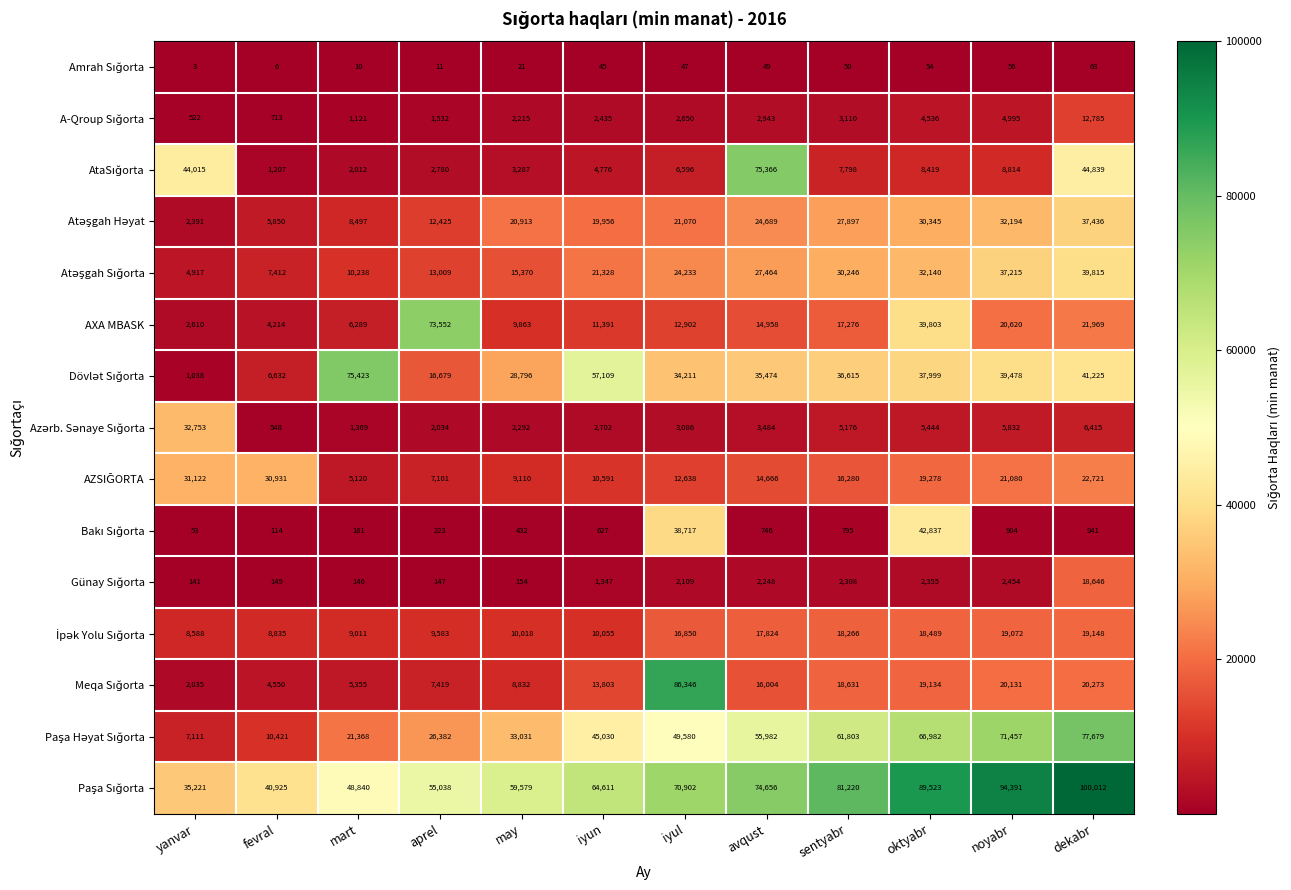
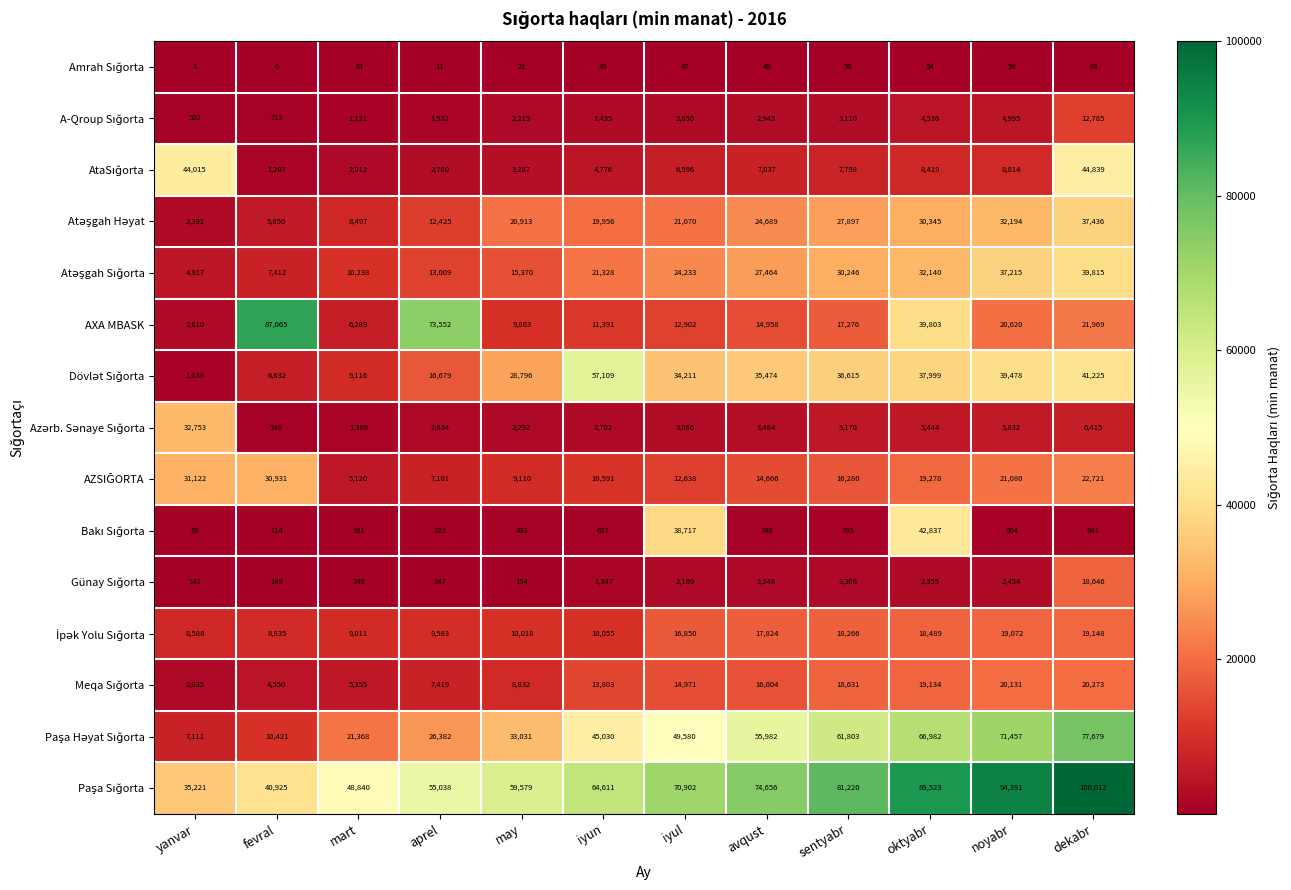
AtaSığorta, avqust: 75,366 -> 7,037
AXA MBASK, fevral: 4,214 -> 87,065
Dövlət Sığorta, mart: 75,423 -> 9,116
Meqa Sığorta, iyul: 86,346 -> 14,971
